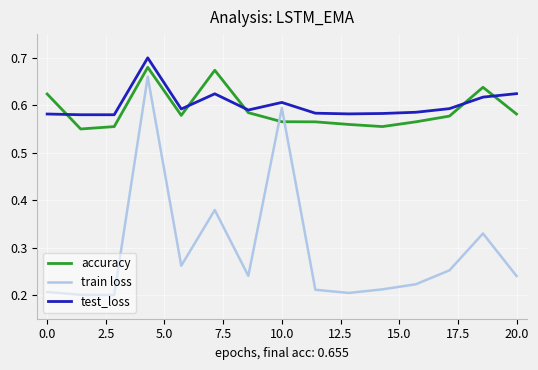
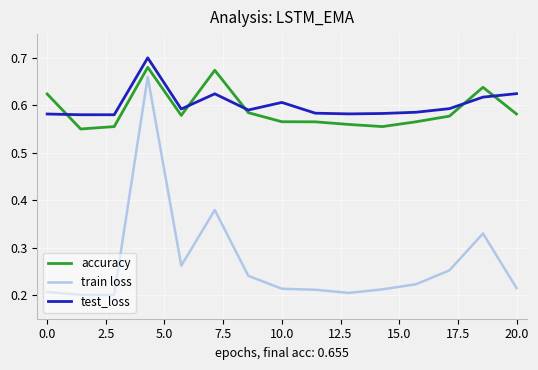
train loss, 10.0: 0.59 -> 0.21
train loss, 20.0: 0.24 -> 0.21
